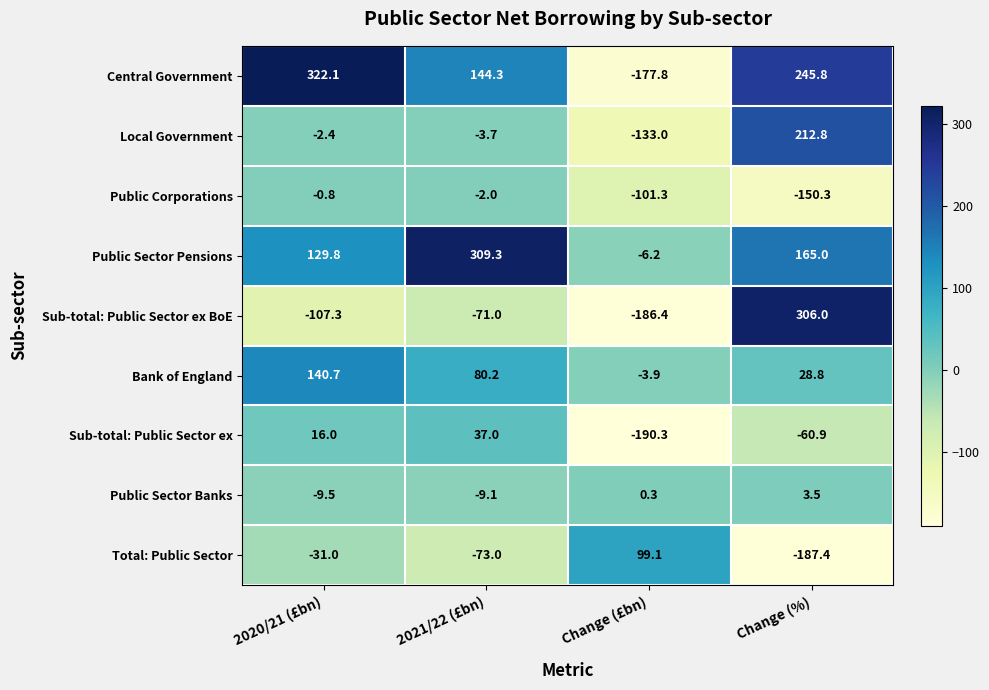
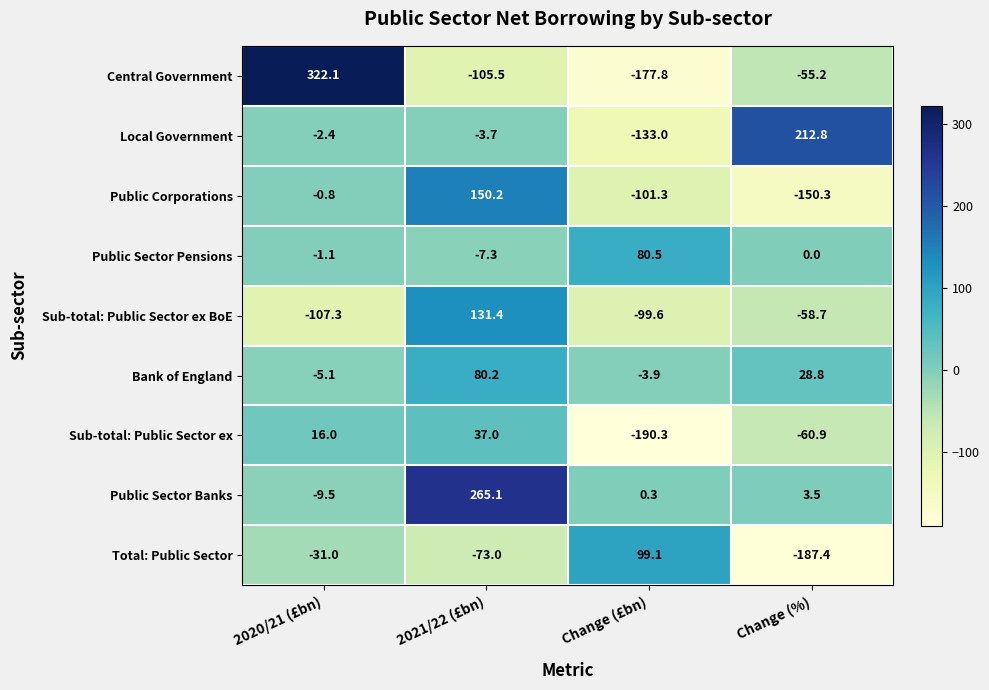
Central Government, 2021/22 (£bn): 144.3 -> -105.5
Central Government, Change (%): 245.8 -> -55.2
Public Corporations, 2021/22 (£bn): -2.0 -> 150.2
Public Sector Pensions, 2020/21 (£bn): 129.8 -> -1.1
Public Sector Pensions, 2021/22 (£bn): 309.3 -> -7.3
Public Sector Pensions, Change (£bn): -6.2 -> 80.5
Public Sector Pensions, Change (%): 165.0 -> 0.0
Sub-total: Public Sector ex BoE, 2021/22 (£bn): -71.0 -> 131.4
Sub-total: Public Sector ex BoE, Change (£bn): -186.4 -> -99.6
Sub-total: Public Sector ex BoE, Change (%): 306.0 -> -58.7
Bank of England, 2020/21 (£bn): 140.7 -> -5.1
Public Sector Banks, 2021/22 (£bn): -9.1 -> 265.1
